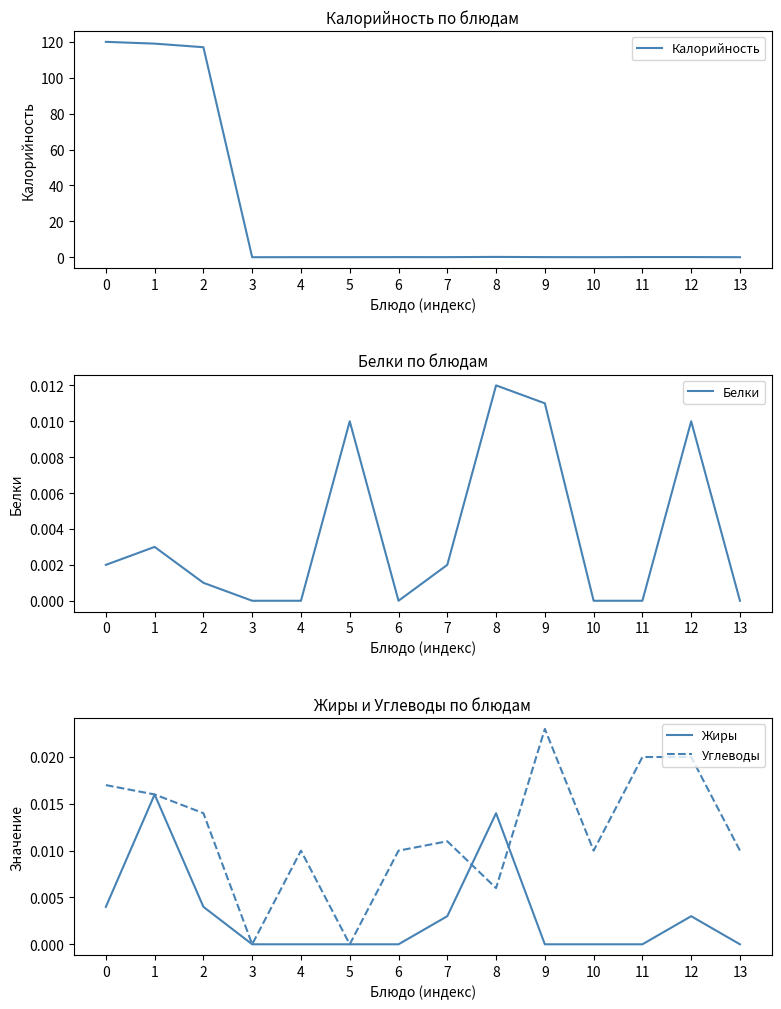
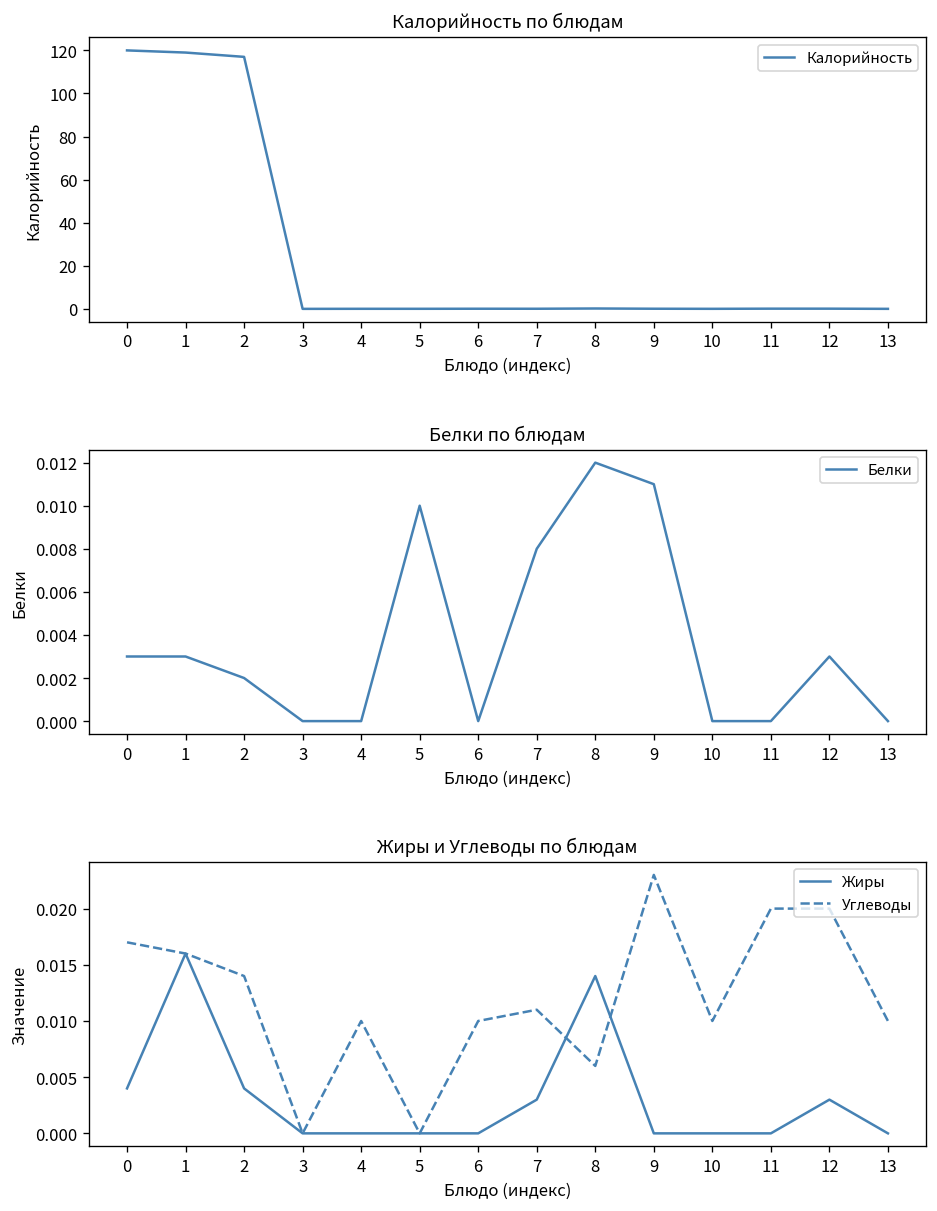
Белки по блюдам, 0: 0.002 -> 0.003
Белки по блюдам, 2: 0.001 -> 0.002
Белки по блюдам, 7: 0.002 -> 0.008
Белки по блюдам, 12: 0.010 -> 0.003
